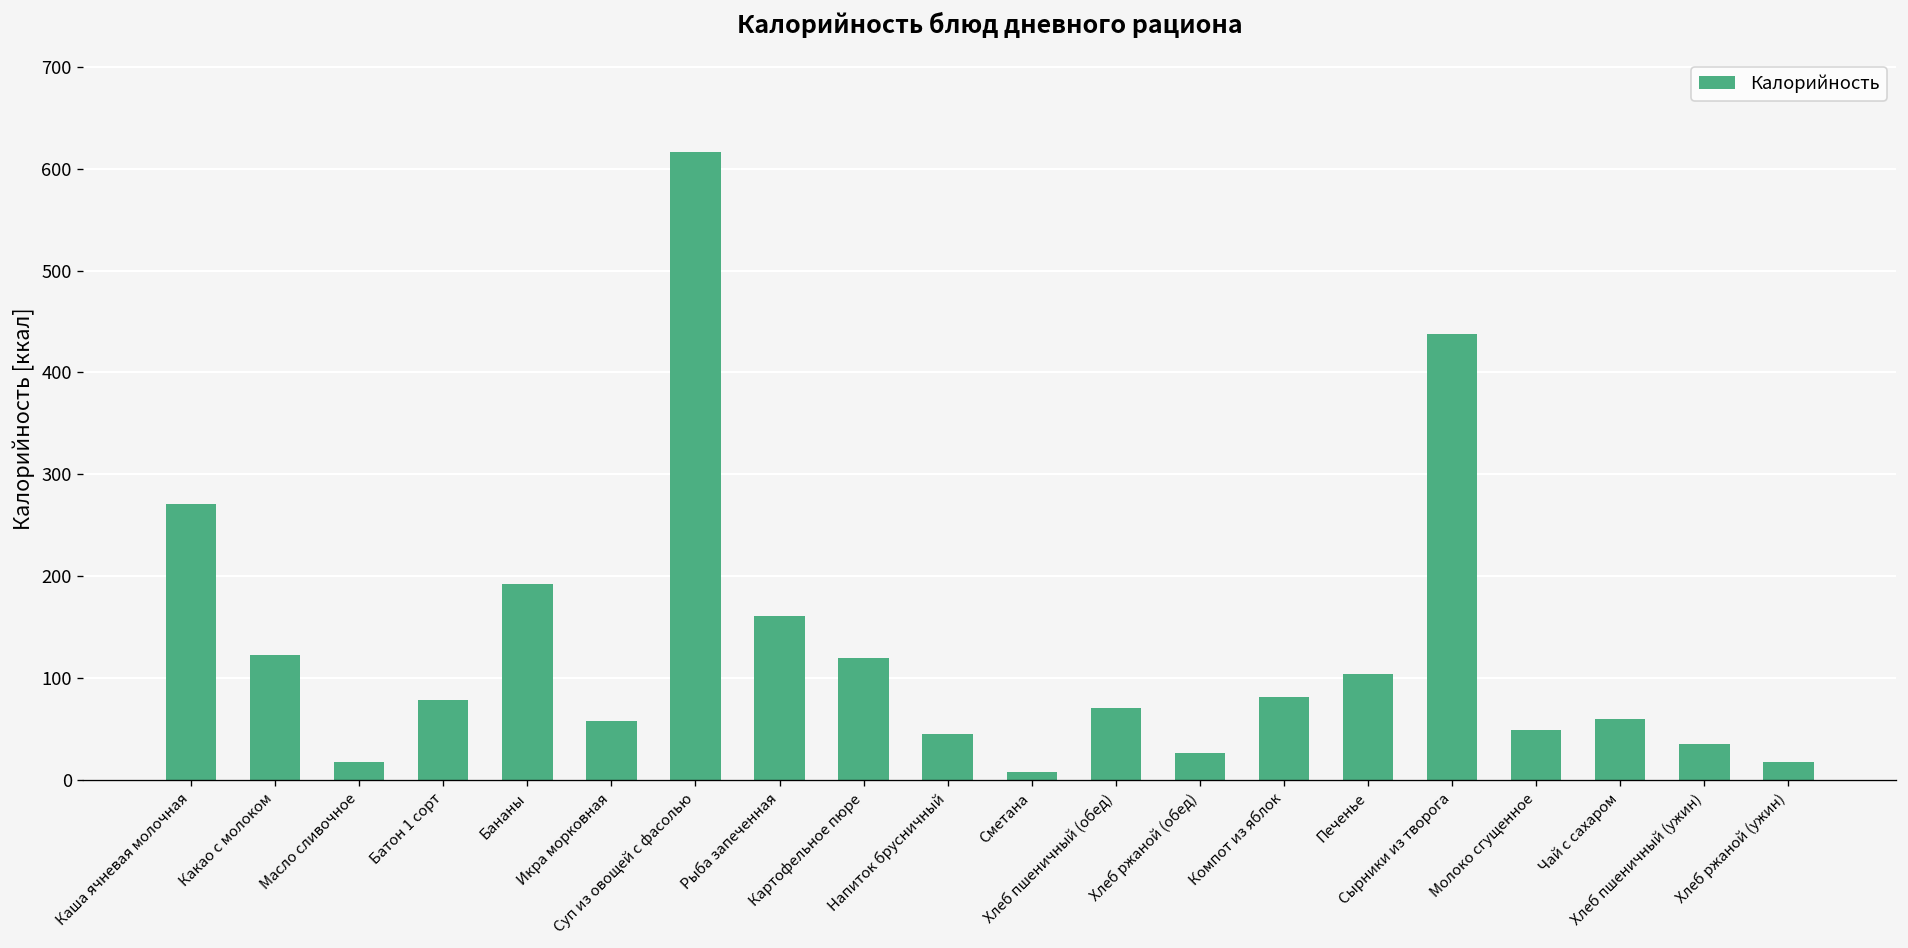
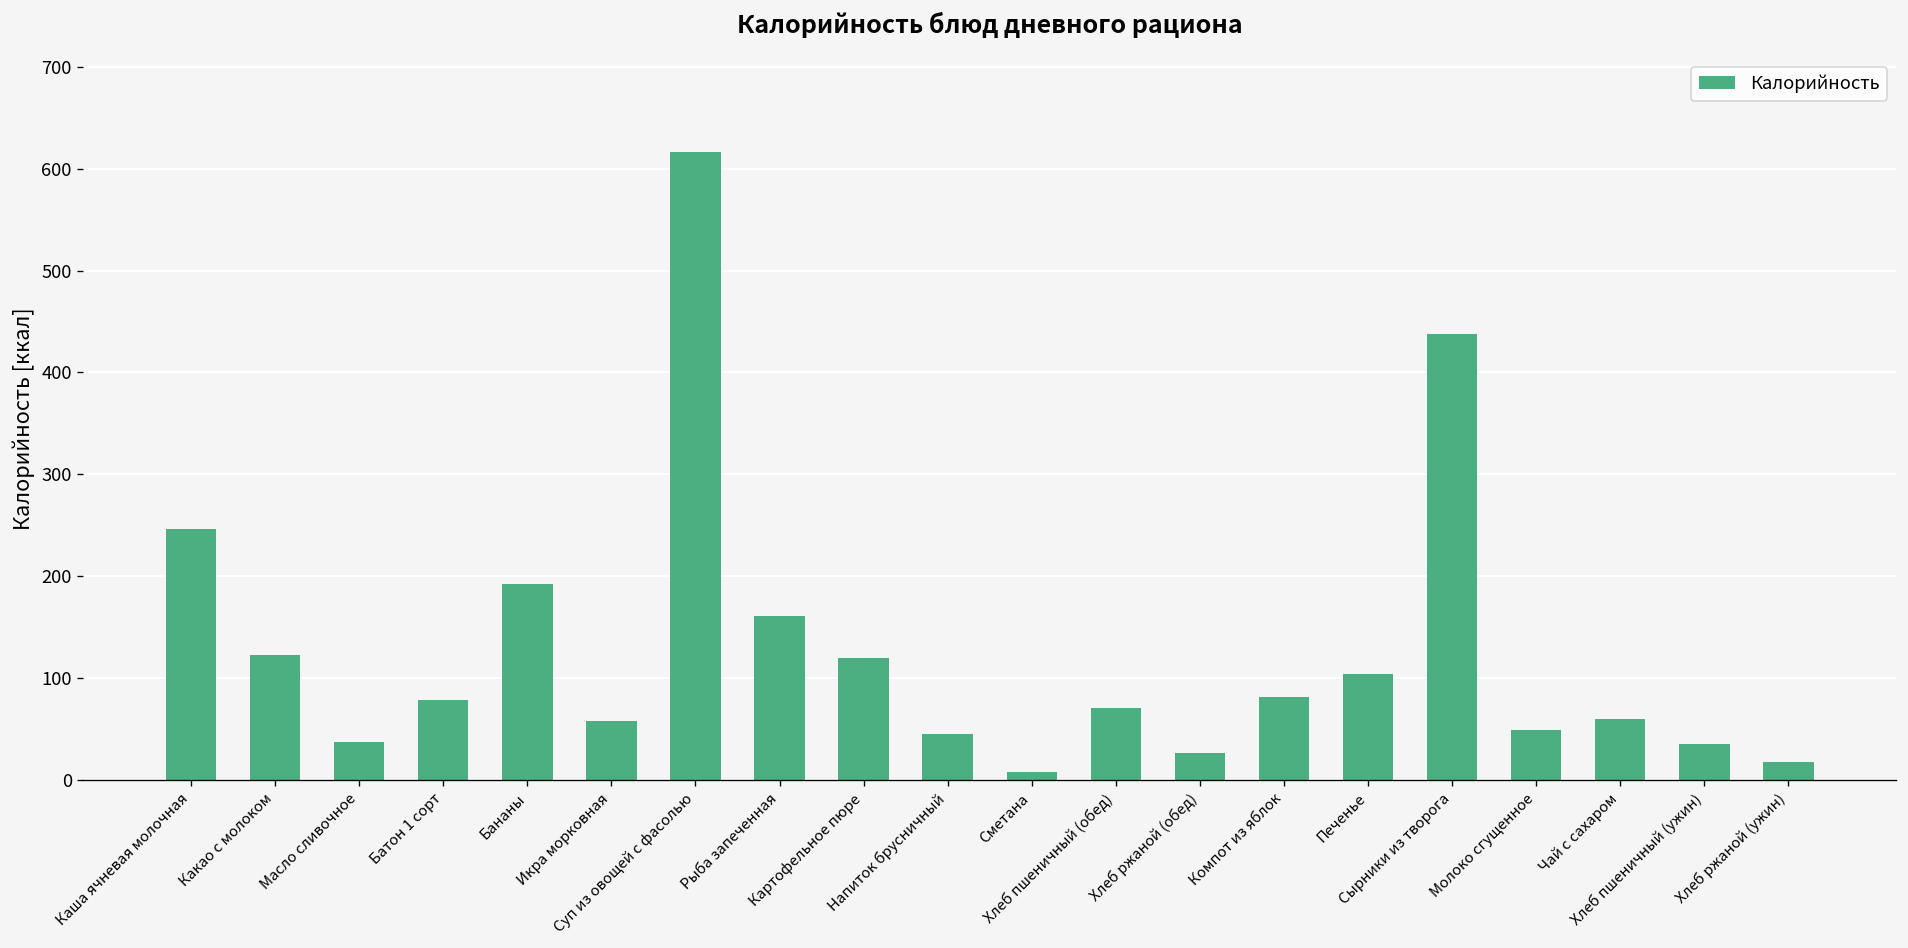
Каша ячневая молочная: 270 -> 250
Масло сливочное: 20 -> 40
